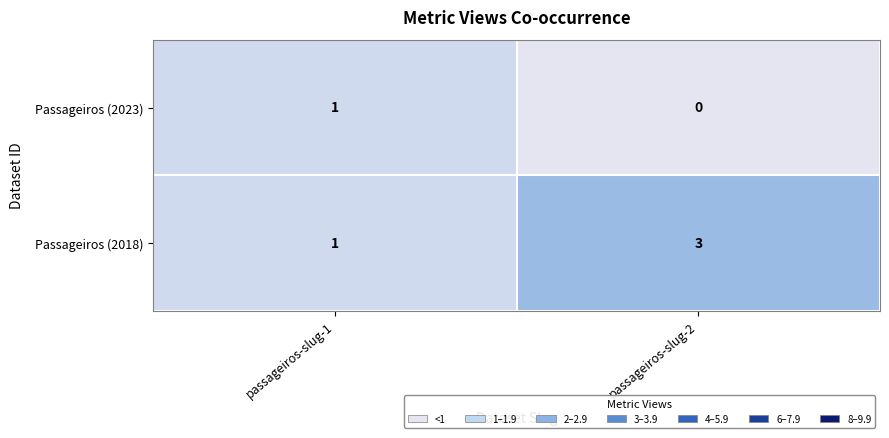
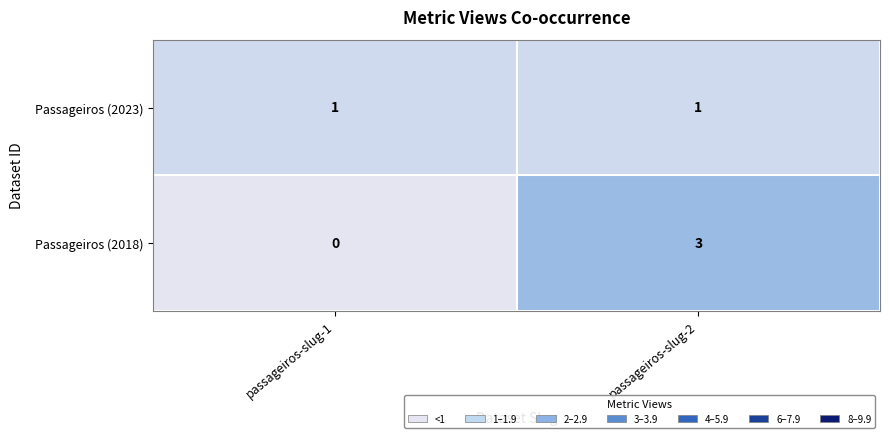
Passageiros (2023), passageiros-slug-2: 0 -> 1
Passageiros (2018), passageiros-slug-1: 1 -> 0
